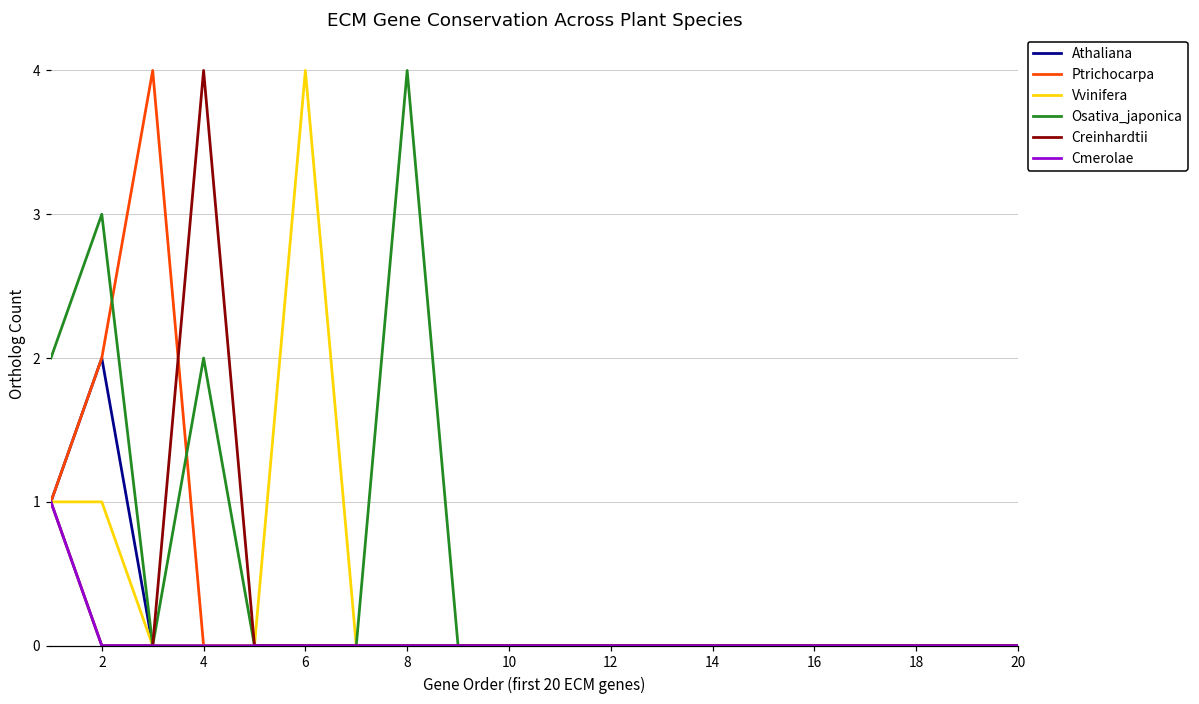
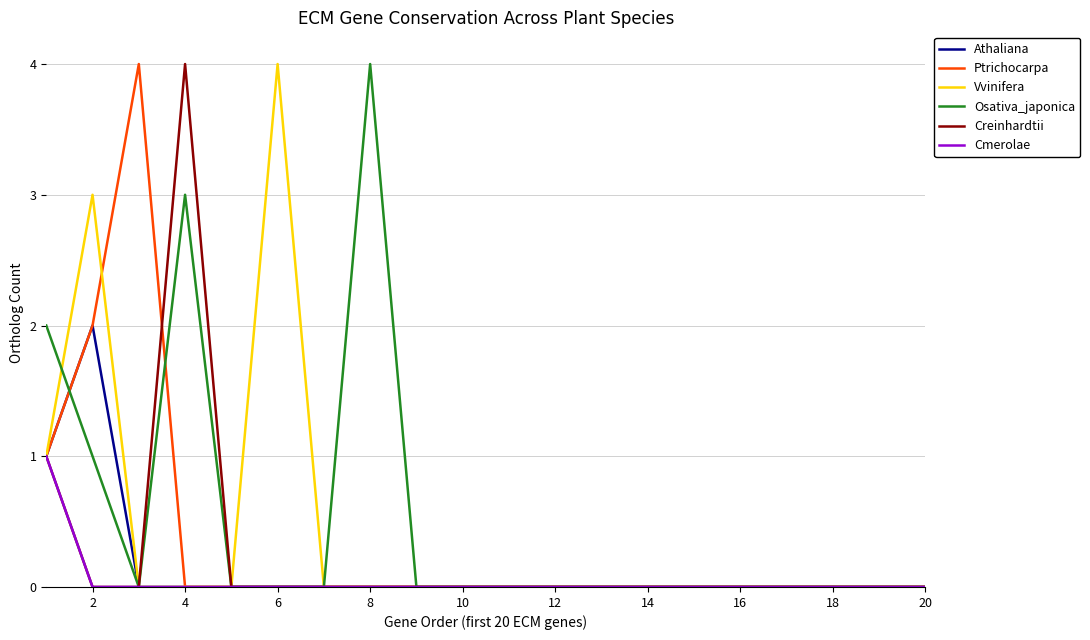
Vvinifera, 2: 1 -> 3
Osativa_japonica, 2: 3 -> 1
Osativa_japonica, 4: 2 -> 3
